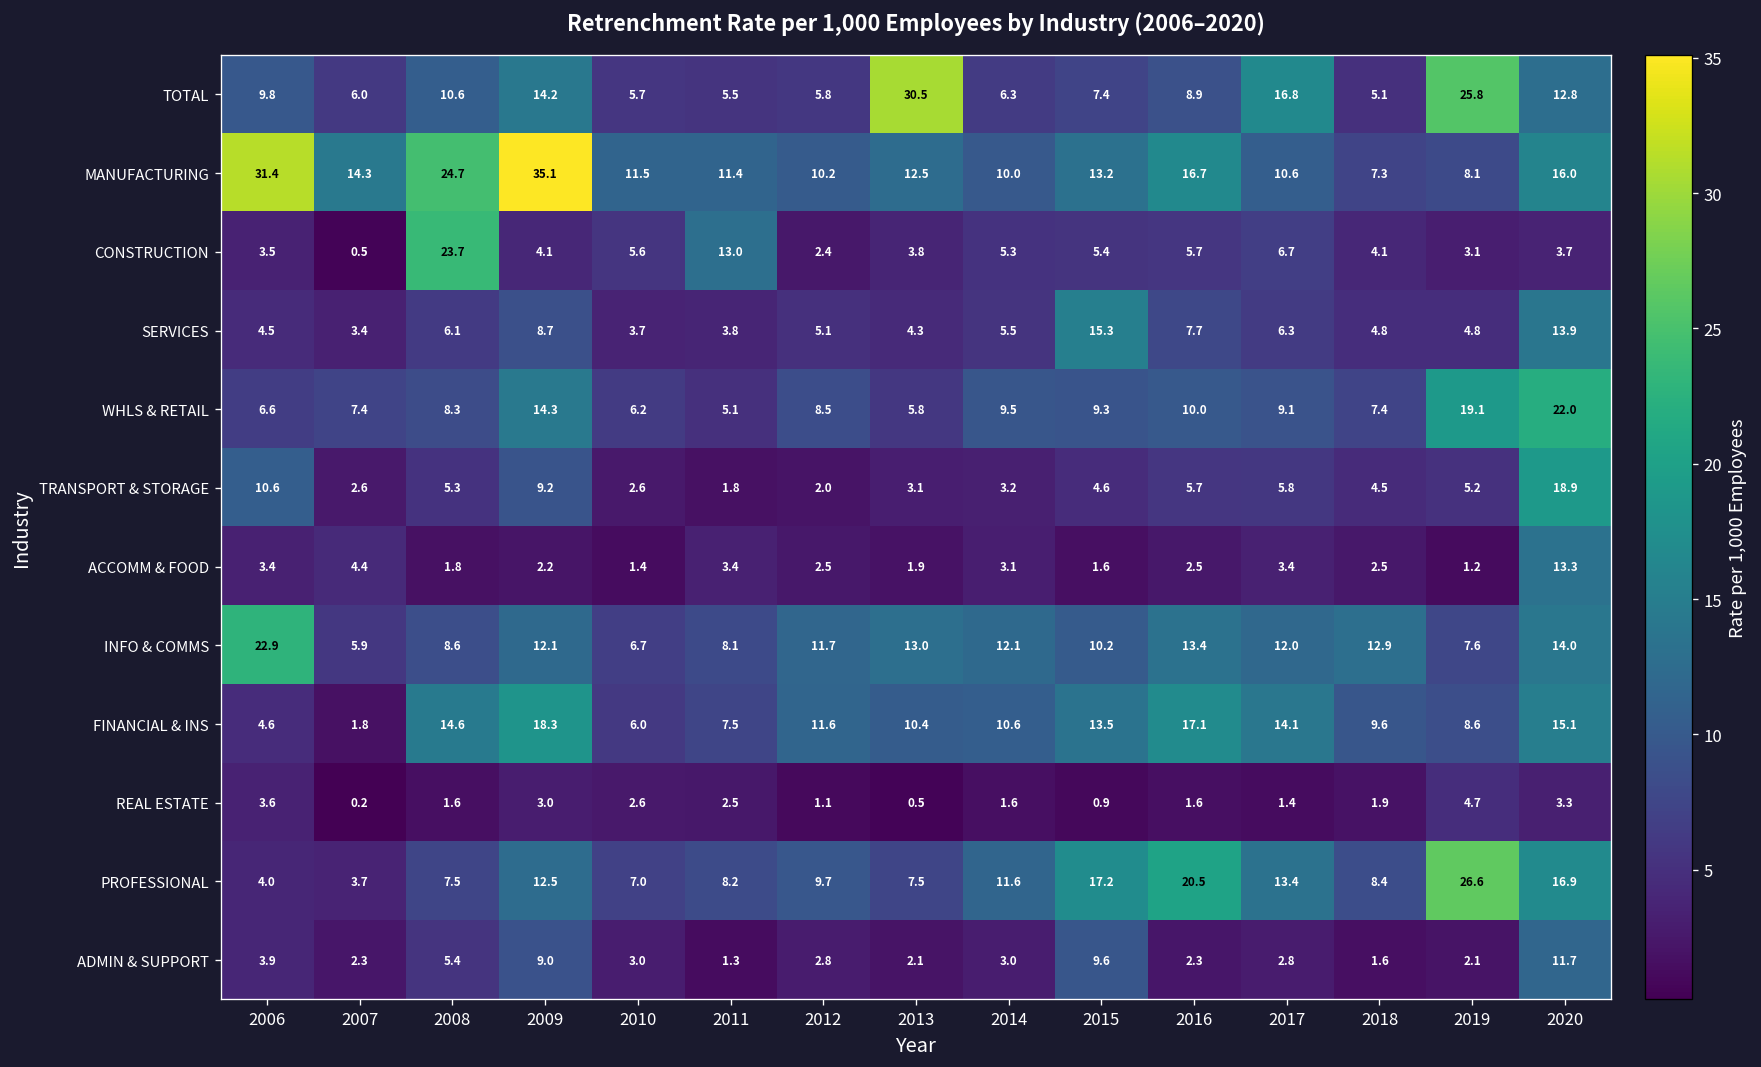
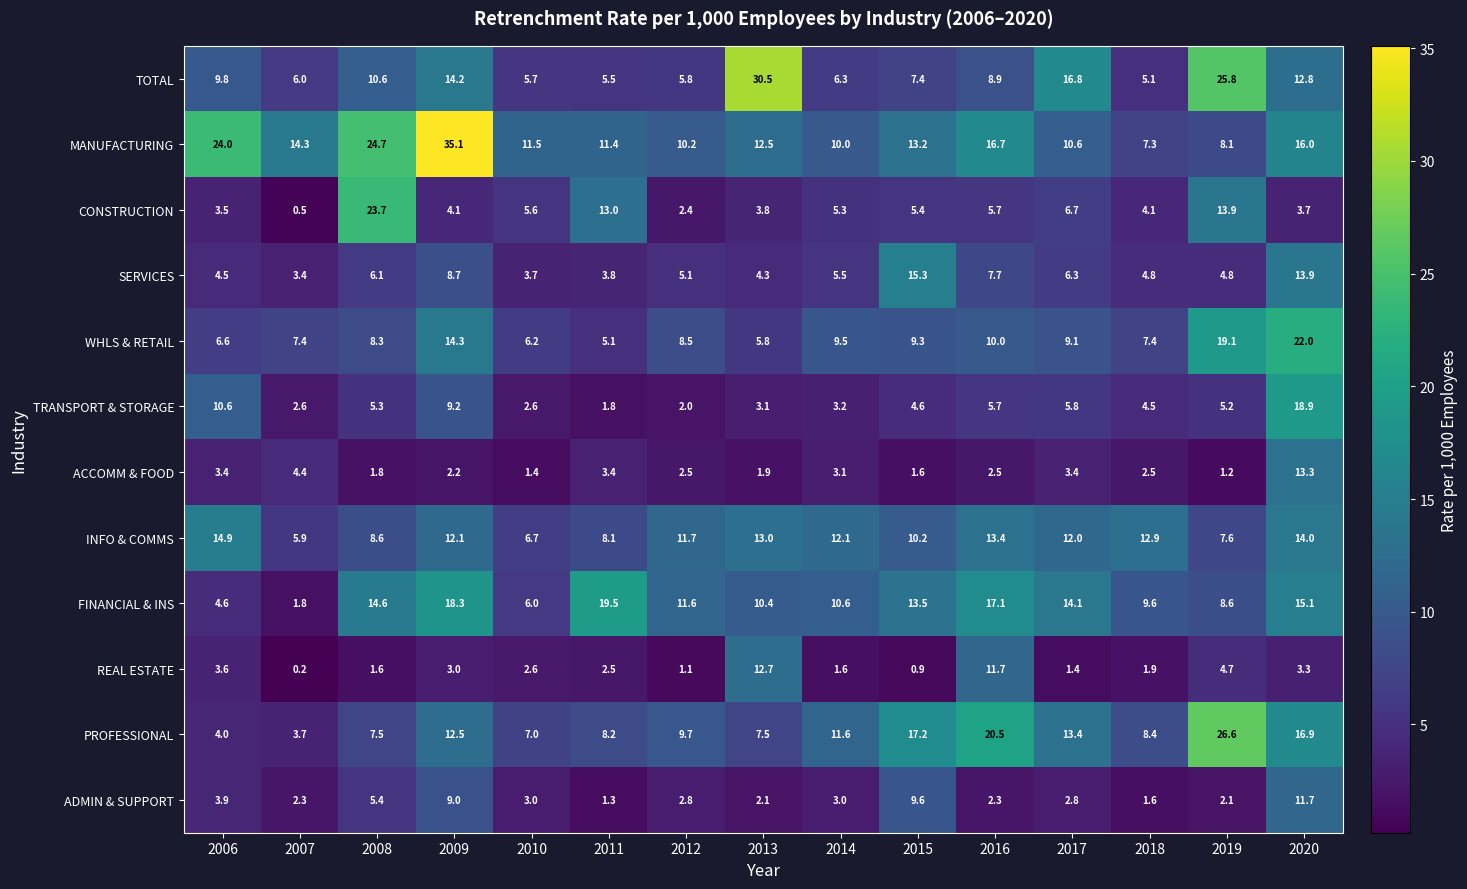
MANUFACTURING, 2006: 31.4 -> 24.0
CONSTRUCTION, 2019: 3.1 -> 13.9
INFO & COMMS, 2006: 22.9 -> 14.9
FINANCIAL & INS, 2011: 7.5 -> 19.5
REAL ESTATE, 2013: 0.5 -> 12.7
REAL ESTATE, 2016: 1.6 -> 11.7
